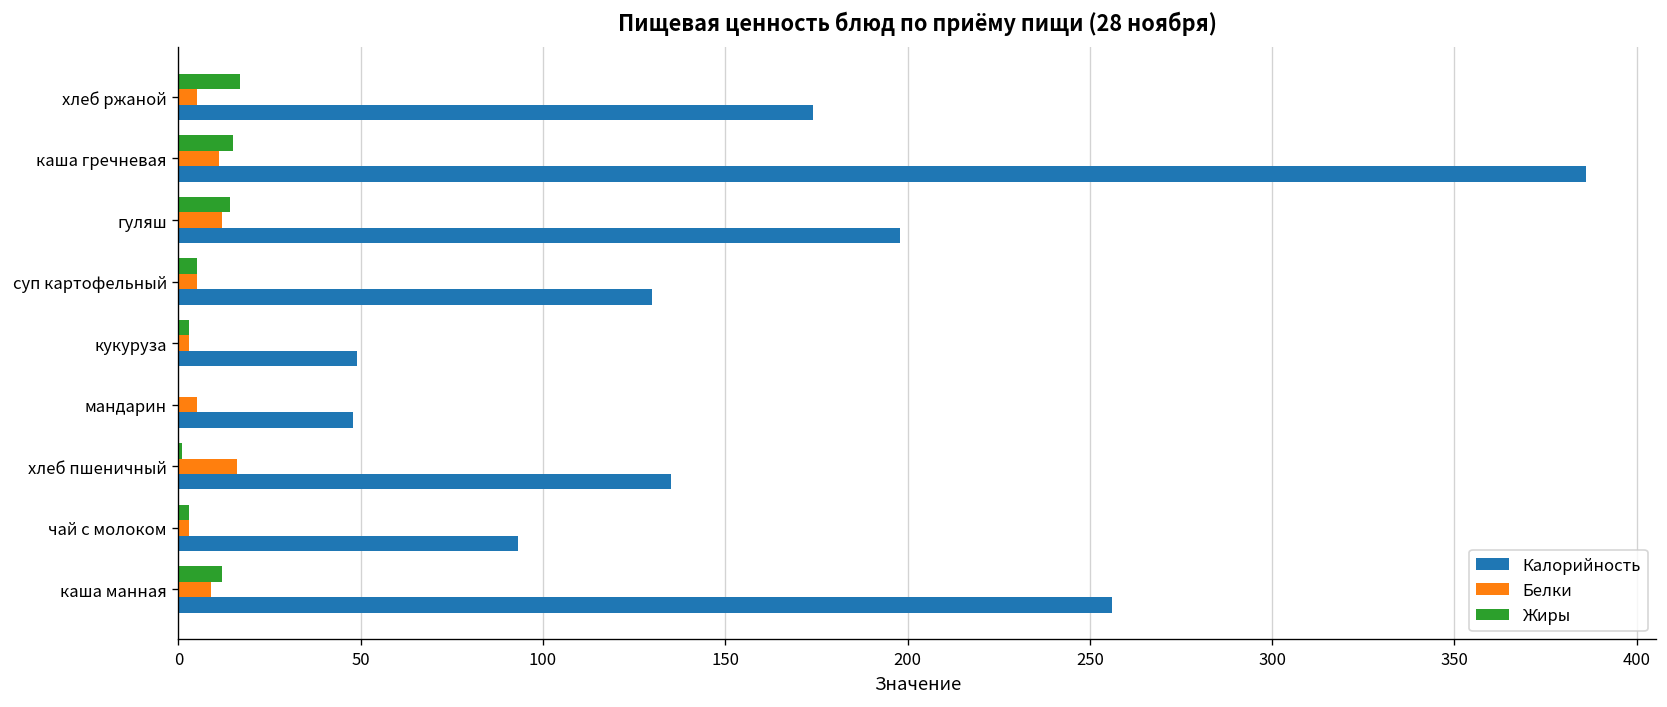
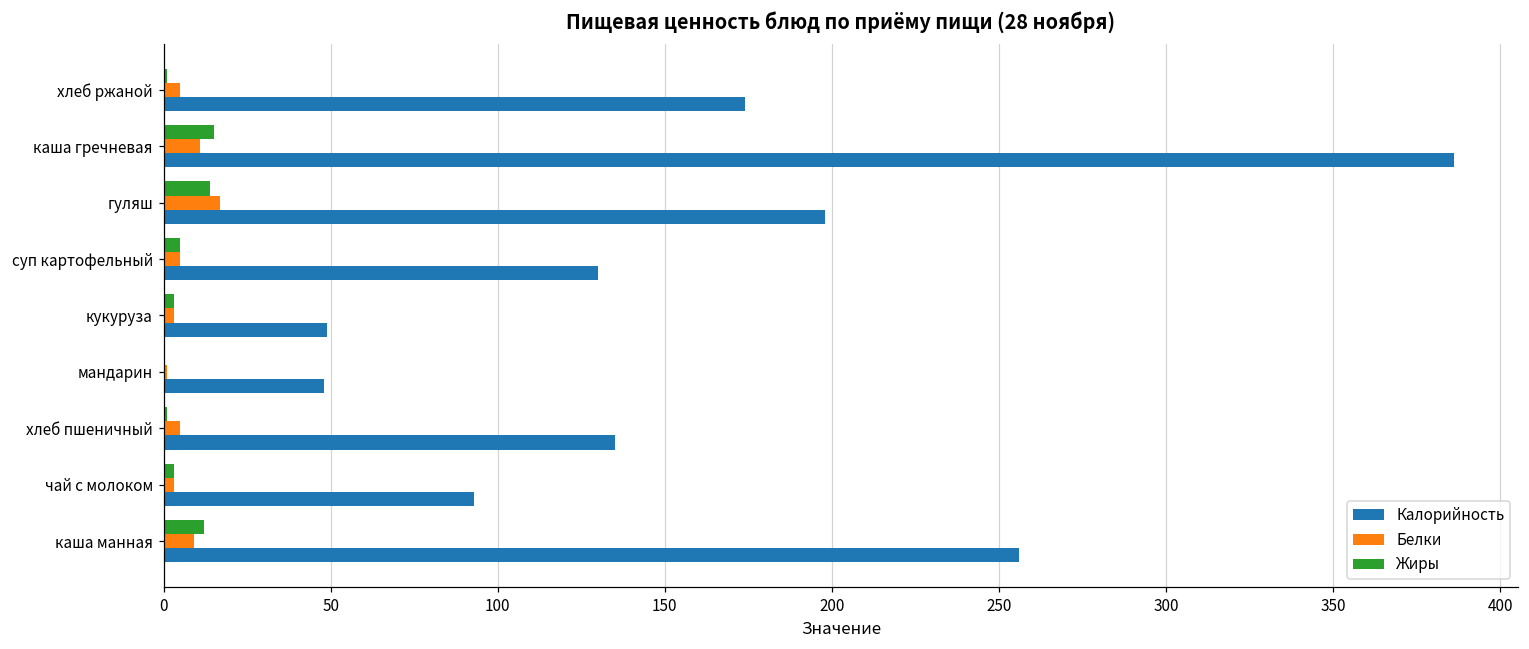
Жиры, хлеб ржаной: 17 -> 1
Белки, гуляш: 12 -> 17
Белки, мандарин: 5 -> 1
Белки, хлеб пшеничный: 16 -> 5
